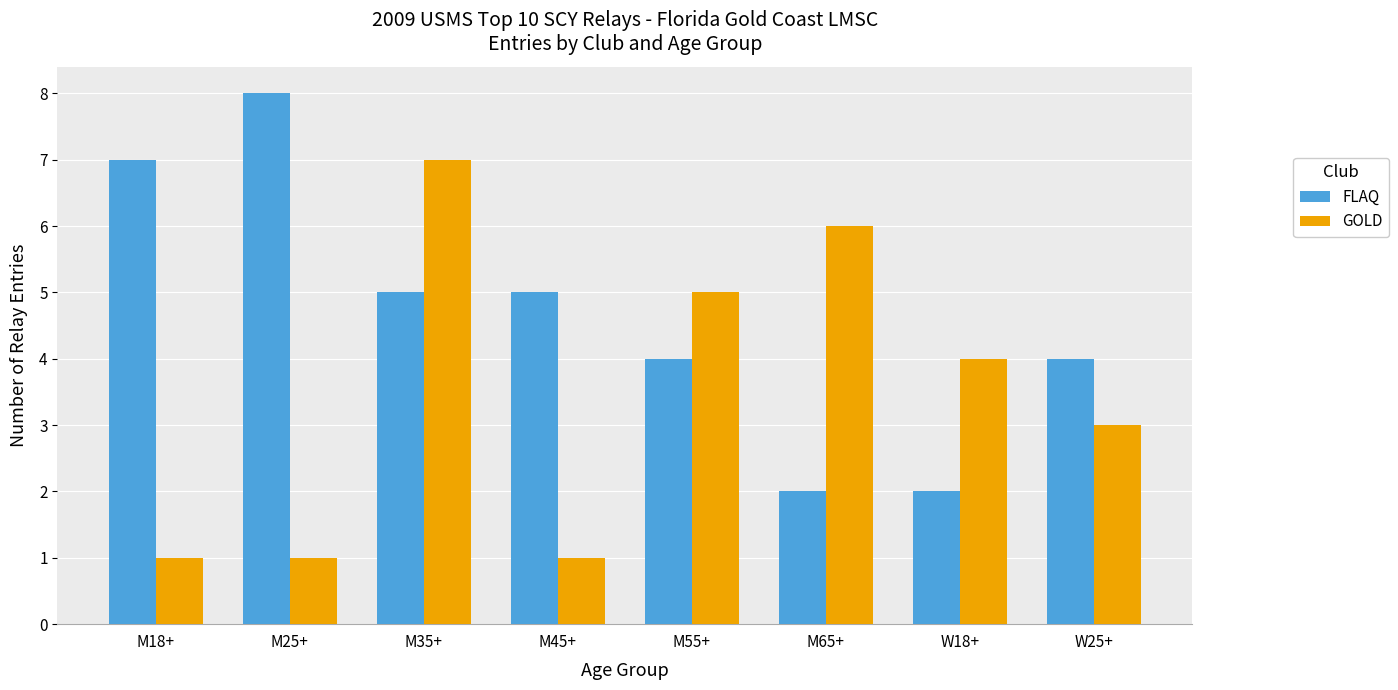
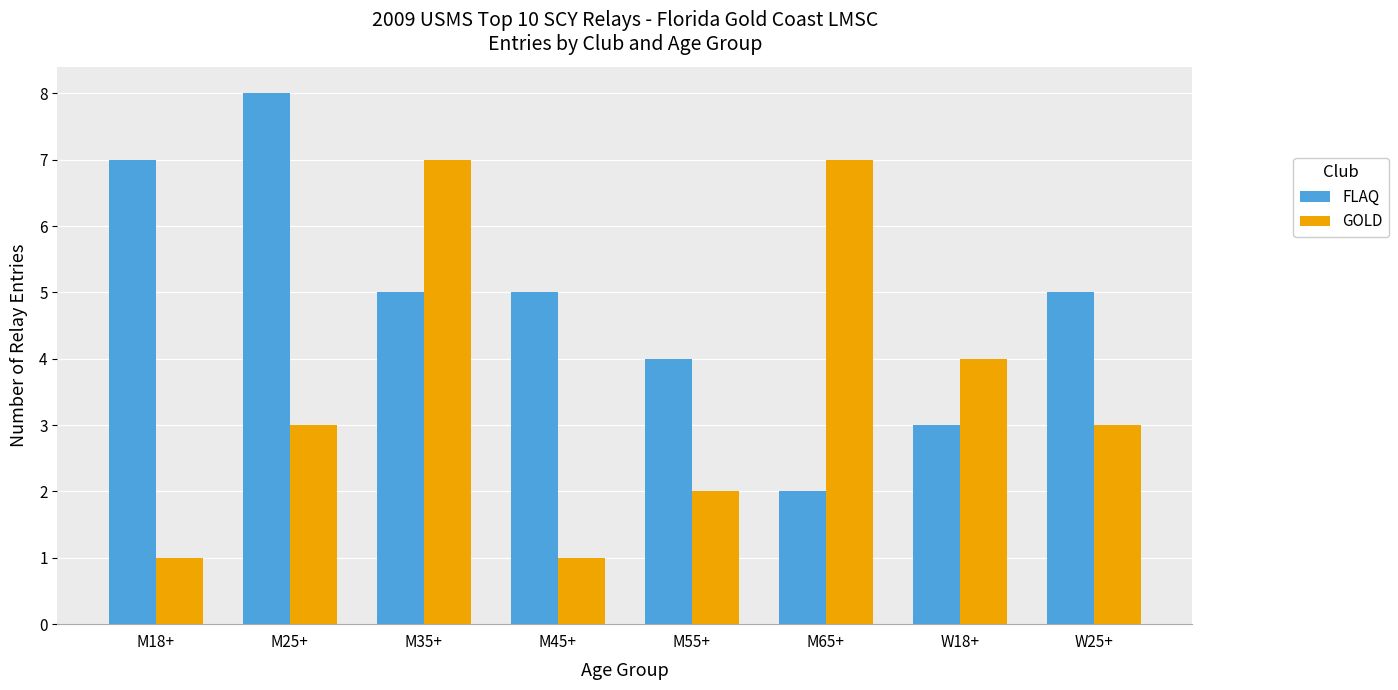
GOLD, M25+: 1 -> 3
GOLD, M55+: 5 -> 2
GOLD, M65+: 6 -> 7
FLAQ, W18+: 2 -> 3
FLAQ, W25+: 4 -> 5
